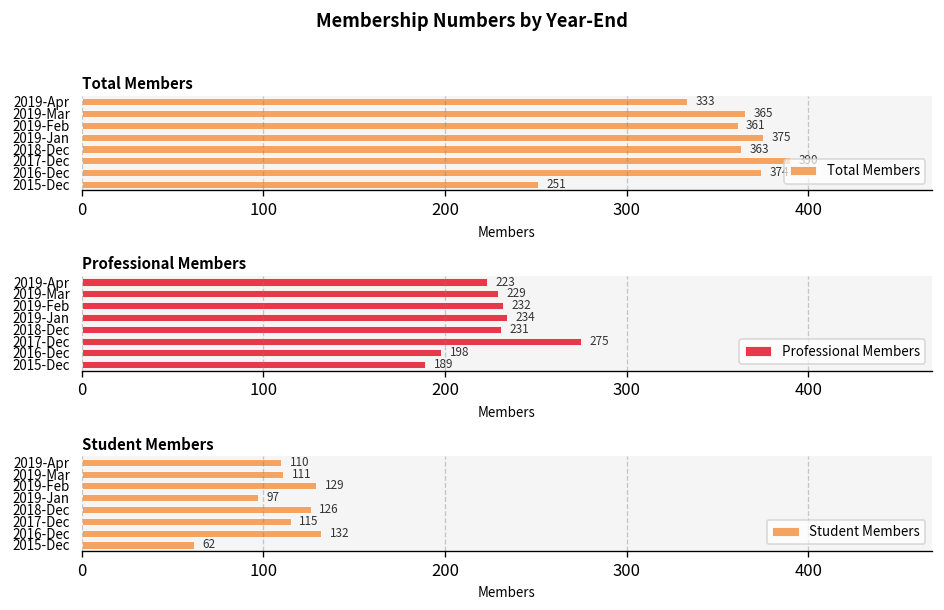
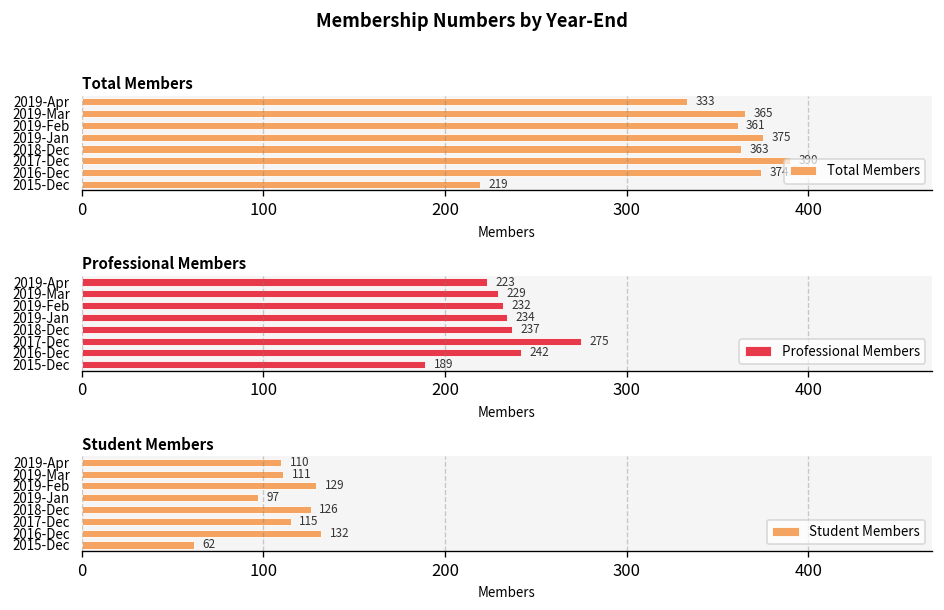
Total Members, 2015-Dec: 251 -> 219
Professional Members, 2018-Dec: 231 -> 237
Professional Members, 2016-Dec: 198 -> 242
